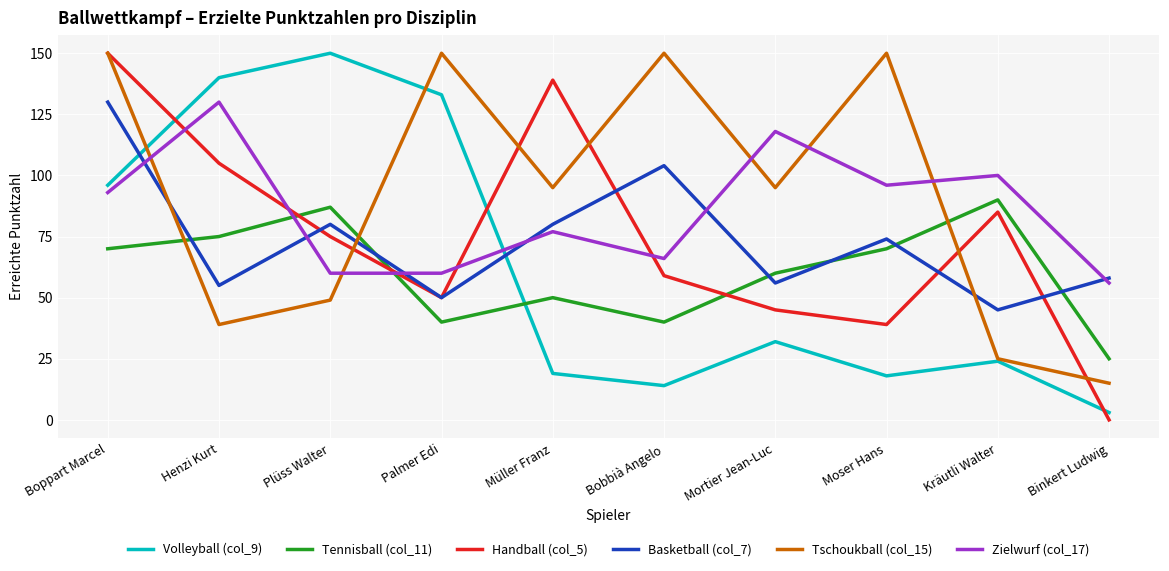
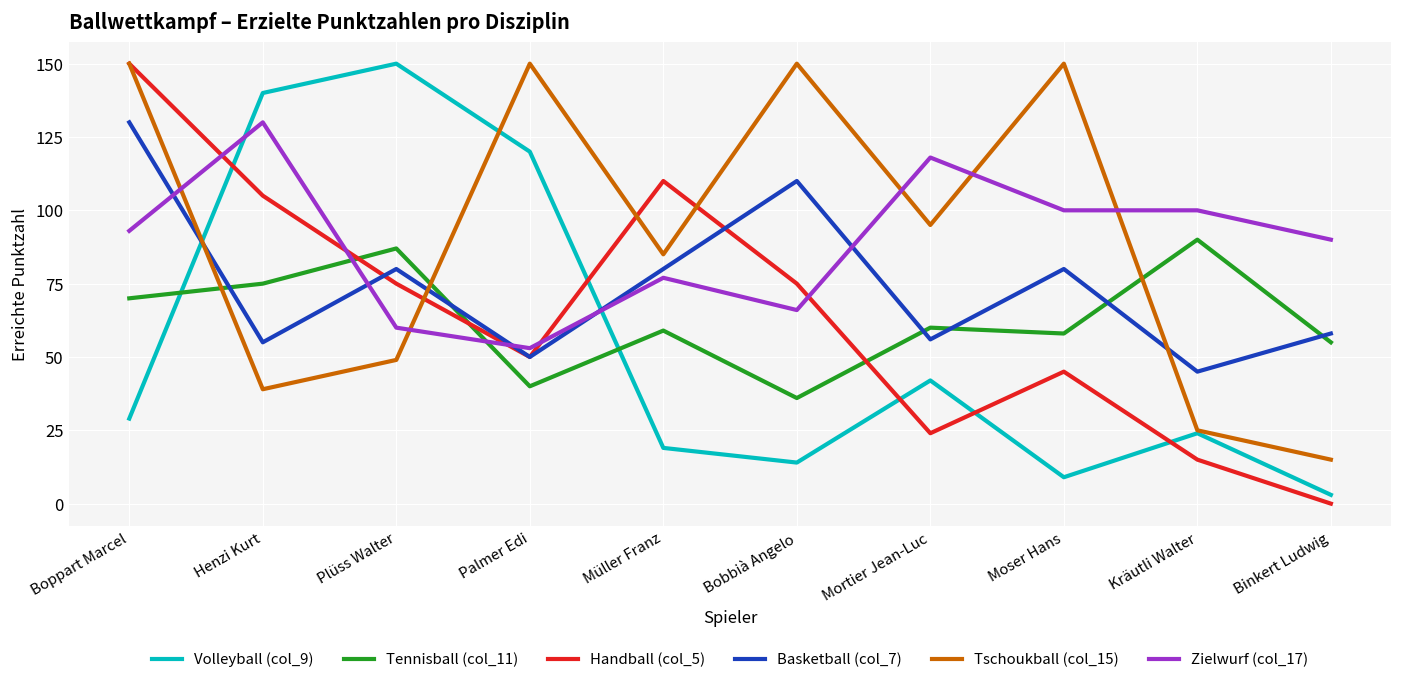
Volleyball (col_9), Boppart Marcel: 96 -> 29
Volleyball (col_9), Palmer Edi: 133 -> 120
Zielwurf (col_17), Palmer Edi: 60 -> 53
Tennisball (col_11), Müller Franz: 50 -> 59
Handball (col_5), Müller Franz: 139 -> 110
Tschoukball (col_15), Müller Franz: 95 -> 85
Tennisball (col_11), Bobbià Angelo: 40 -> 36
Handball (col_5), Bobbià Angelo: 59 -> 75
Basketball (col_7), Bobbià Angelo: 104 -> 110
Volleyball (col_9), Mortier Jean-Luc: 32 -> 42
Handball (col_5), Mortier Jean-Luc: 45 -> 24
Volleyball (col_9), Moser Hans: 18 -> 9
Tennisball (col_11), Moser Hans: 70 -> 58
Handball (col_5), Moser Hans: 39 -> 45
Basketball (col_7), Moser Hans: 74 -> 80
Zielwurf (col_17), Moser Hans: 96 -> 100
Handball (col_5), Kräutli Walter: 85 -> 15
Tennisball (col_11), Binkert Ludwig: 25 -> 55
Zielwurf (col_17), Binkert Ludwig: 56 -> 90
